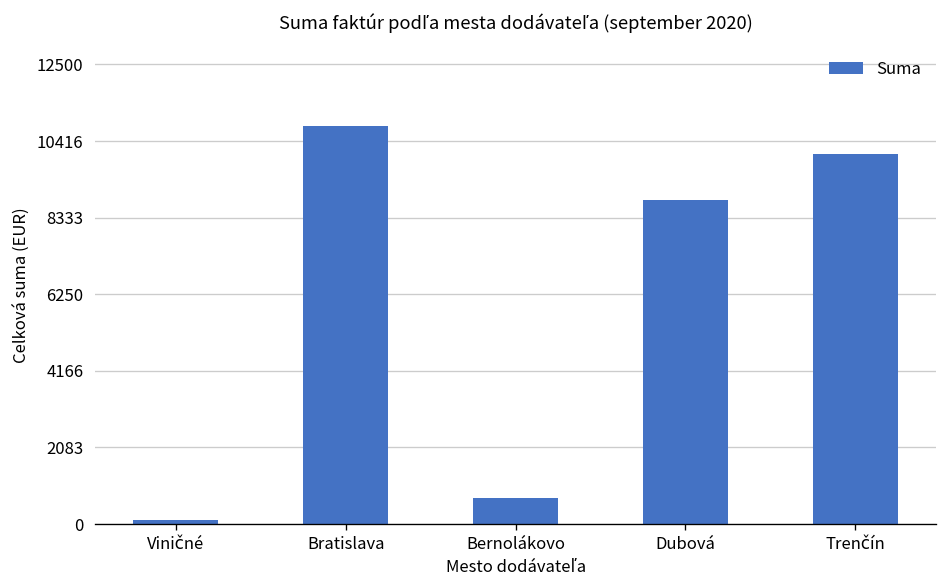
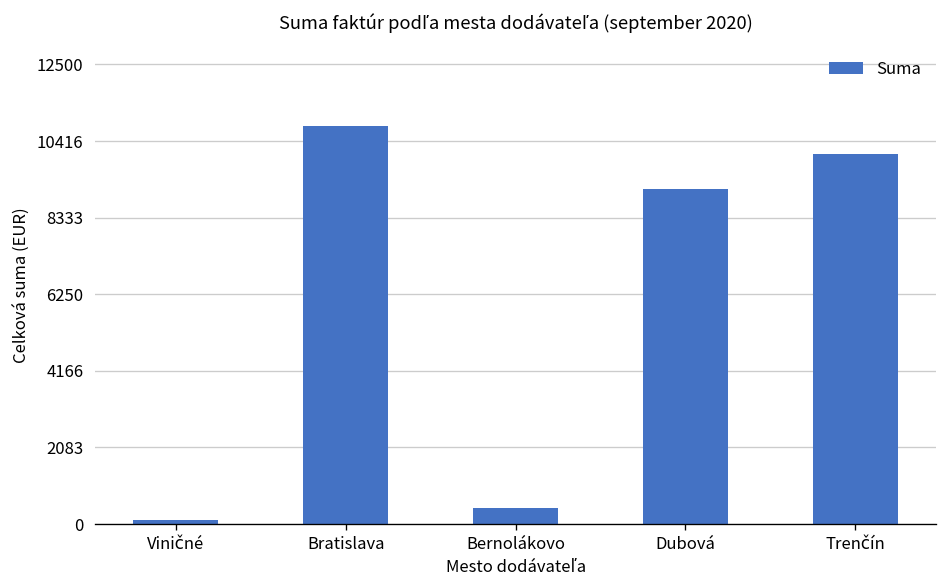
Bernolákovo: 700 -> 500
Dubová: 8800 -> 9100
